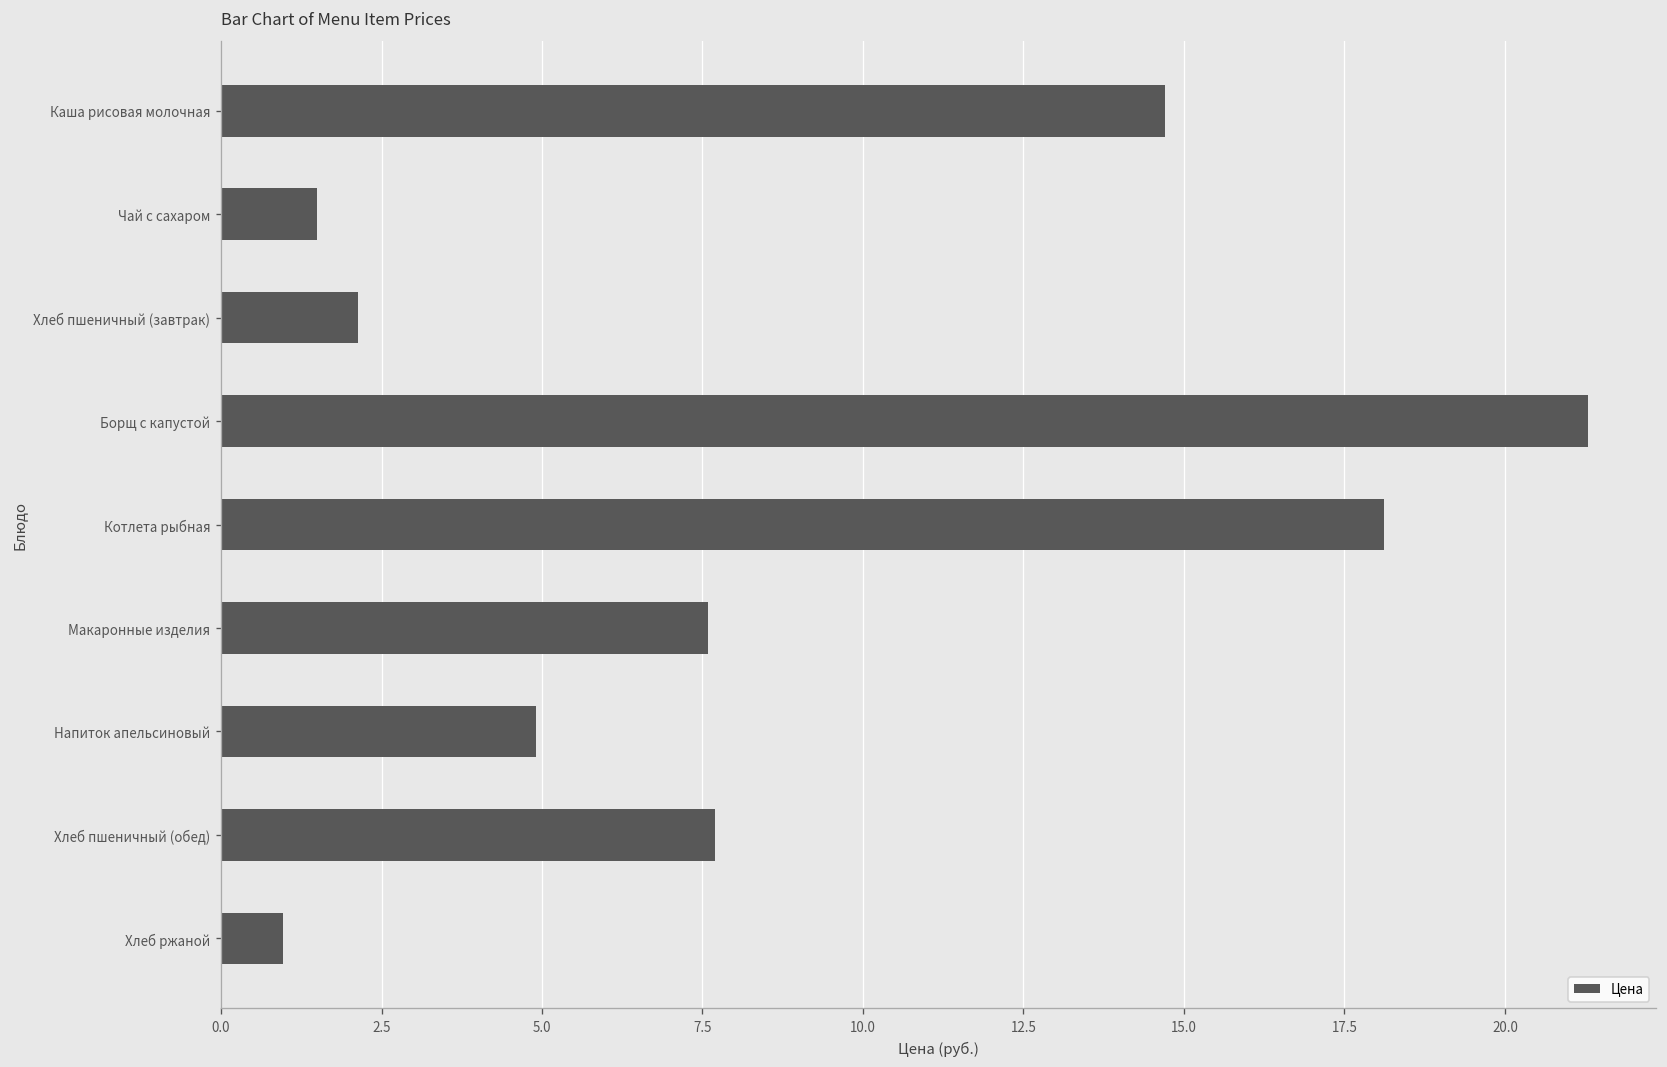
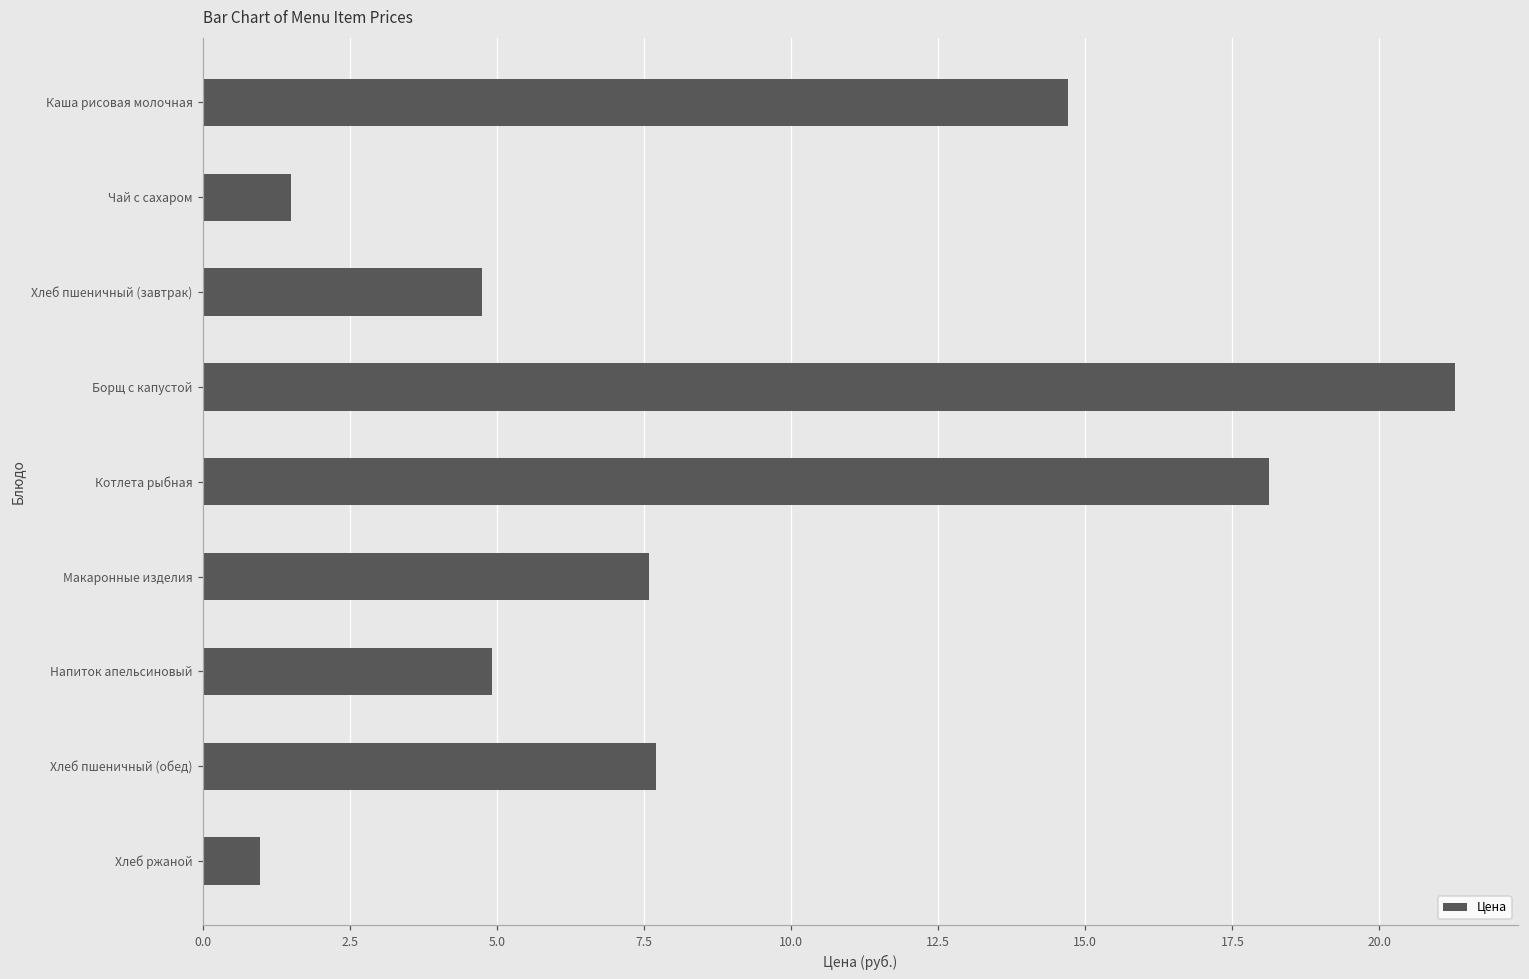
Хлеб пшеничный (завтрак): 2.1 -> 4.7
